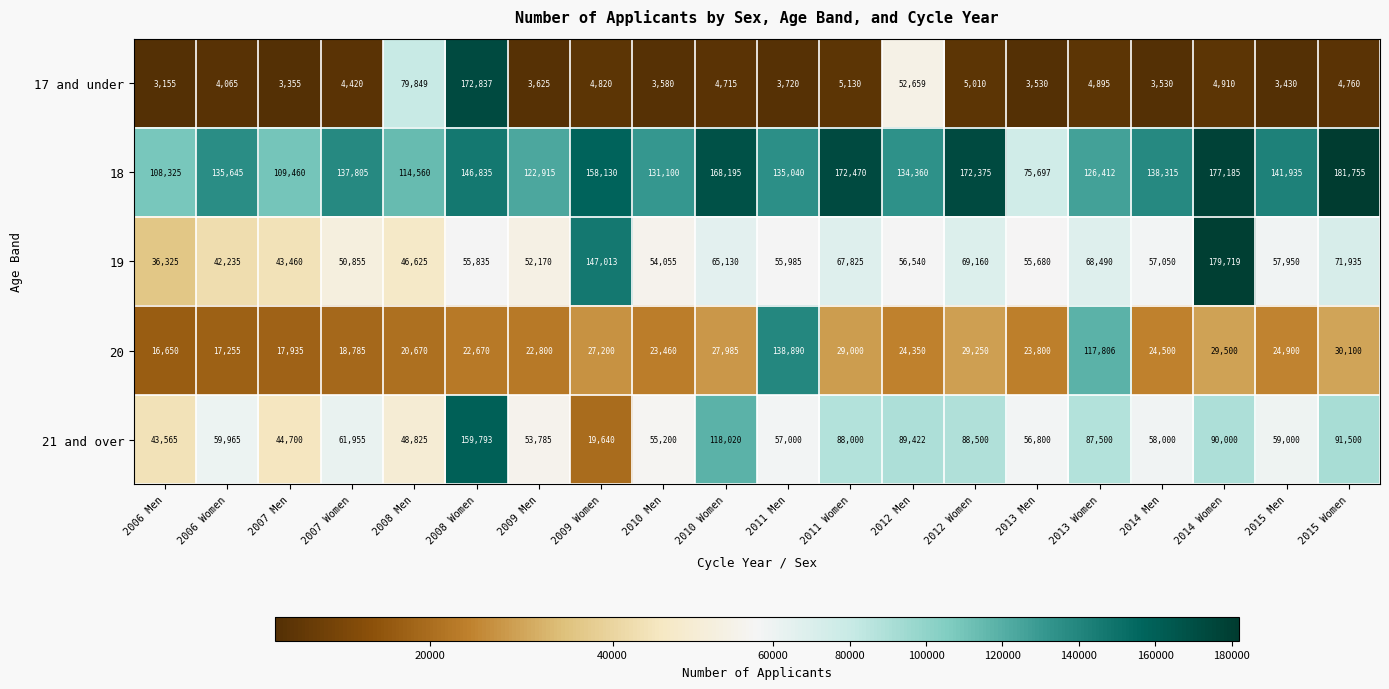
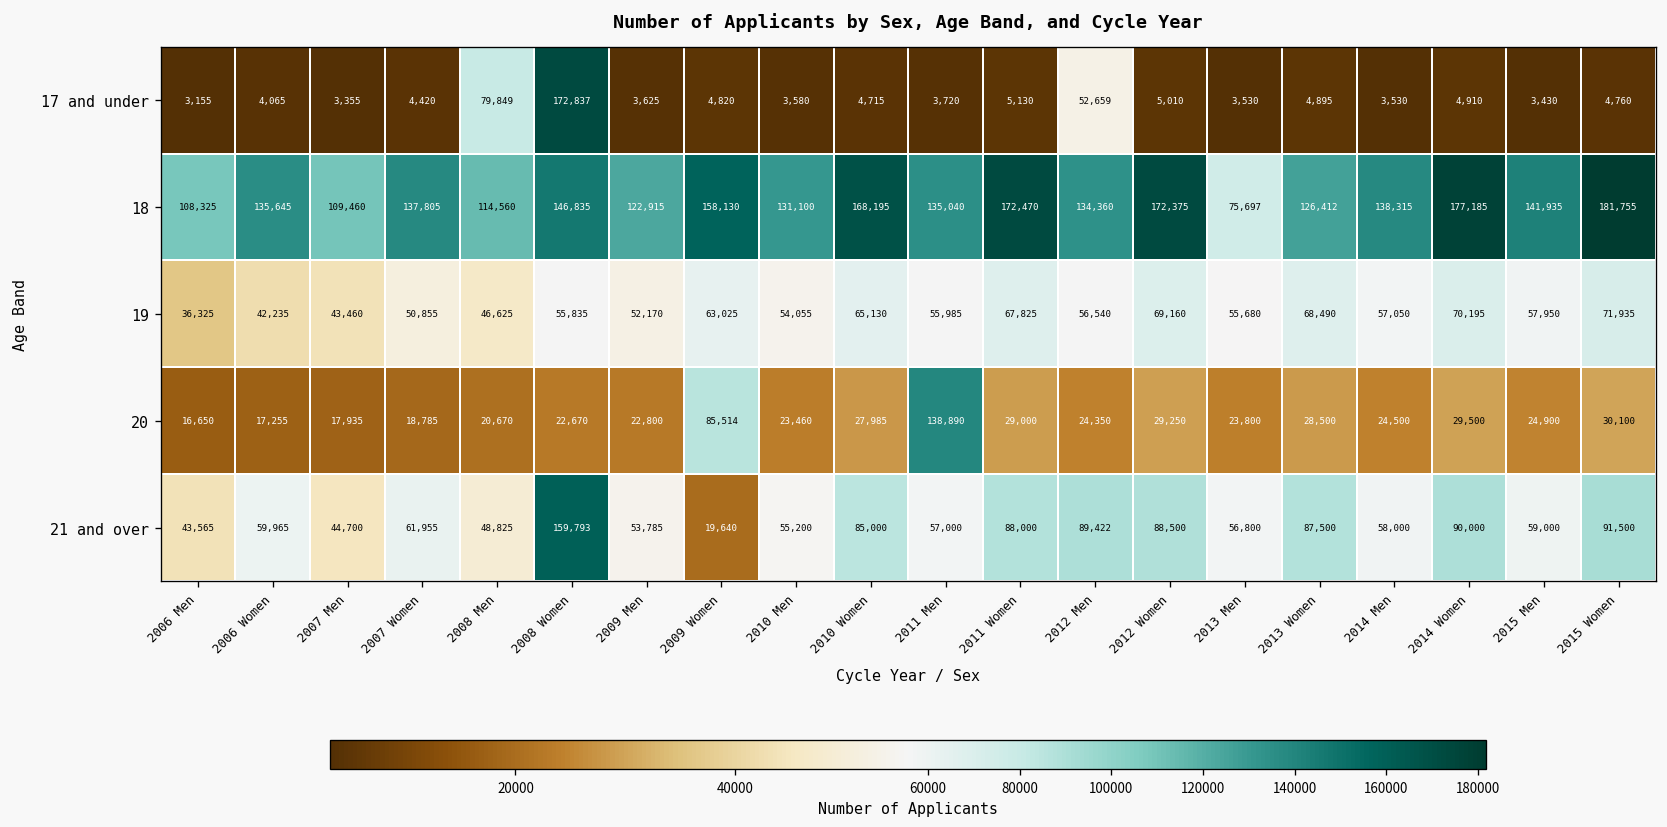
19, 2009 Women: 147,013 -> 63,025
19, 2014 Women: 179,719 -> 70,195
20, 2009 Women: 27,200 -> 85,514
20, 2013 Women: 117,806 -> 28,500
21 and over, 2010 Women: 118,020 -> 85,000
